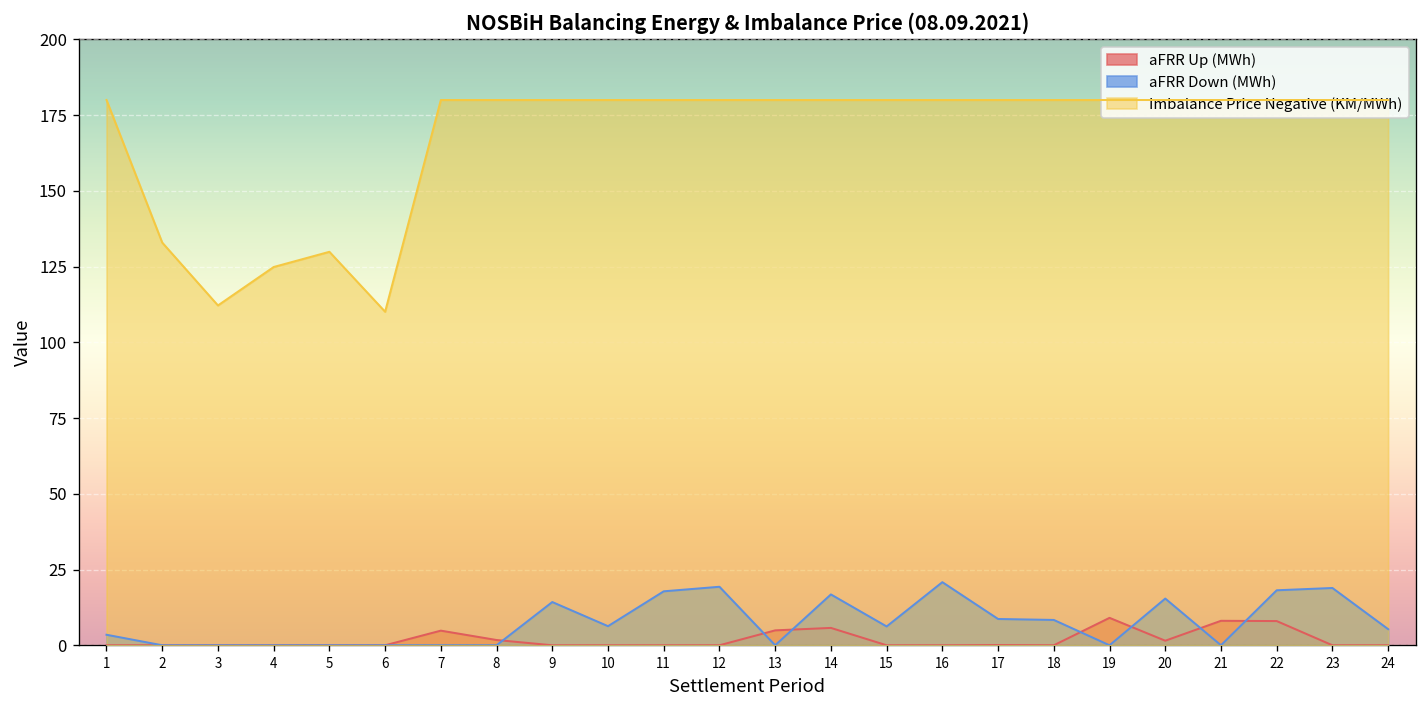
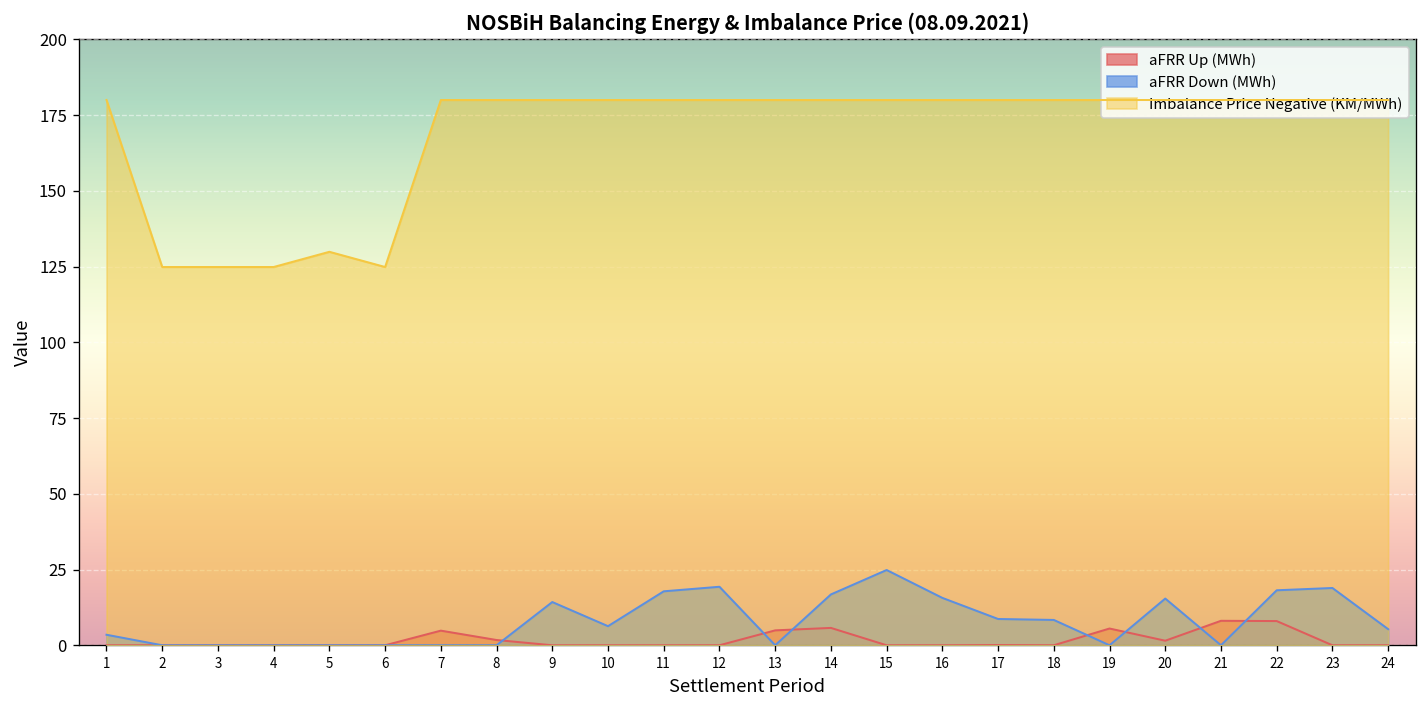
Imbalance Price Negative (KM/MWh), 2: 133 -> 125
Imbalance Price Negative (KM/MWh), 3: 112 -> 125
Imbalance Price Negative (KM/MWh), 6: 110 -> 125
aFRR Down (MWh), 15: 6 -> 25
aFRR Down (MWh), 16: 21 -> 16
aFRR Up (MWh), 19: 9 -> 6
